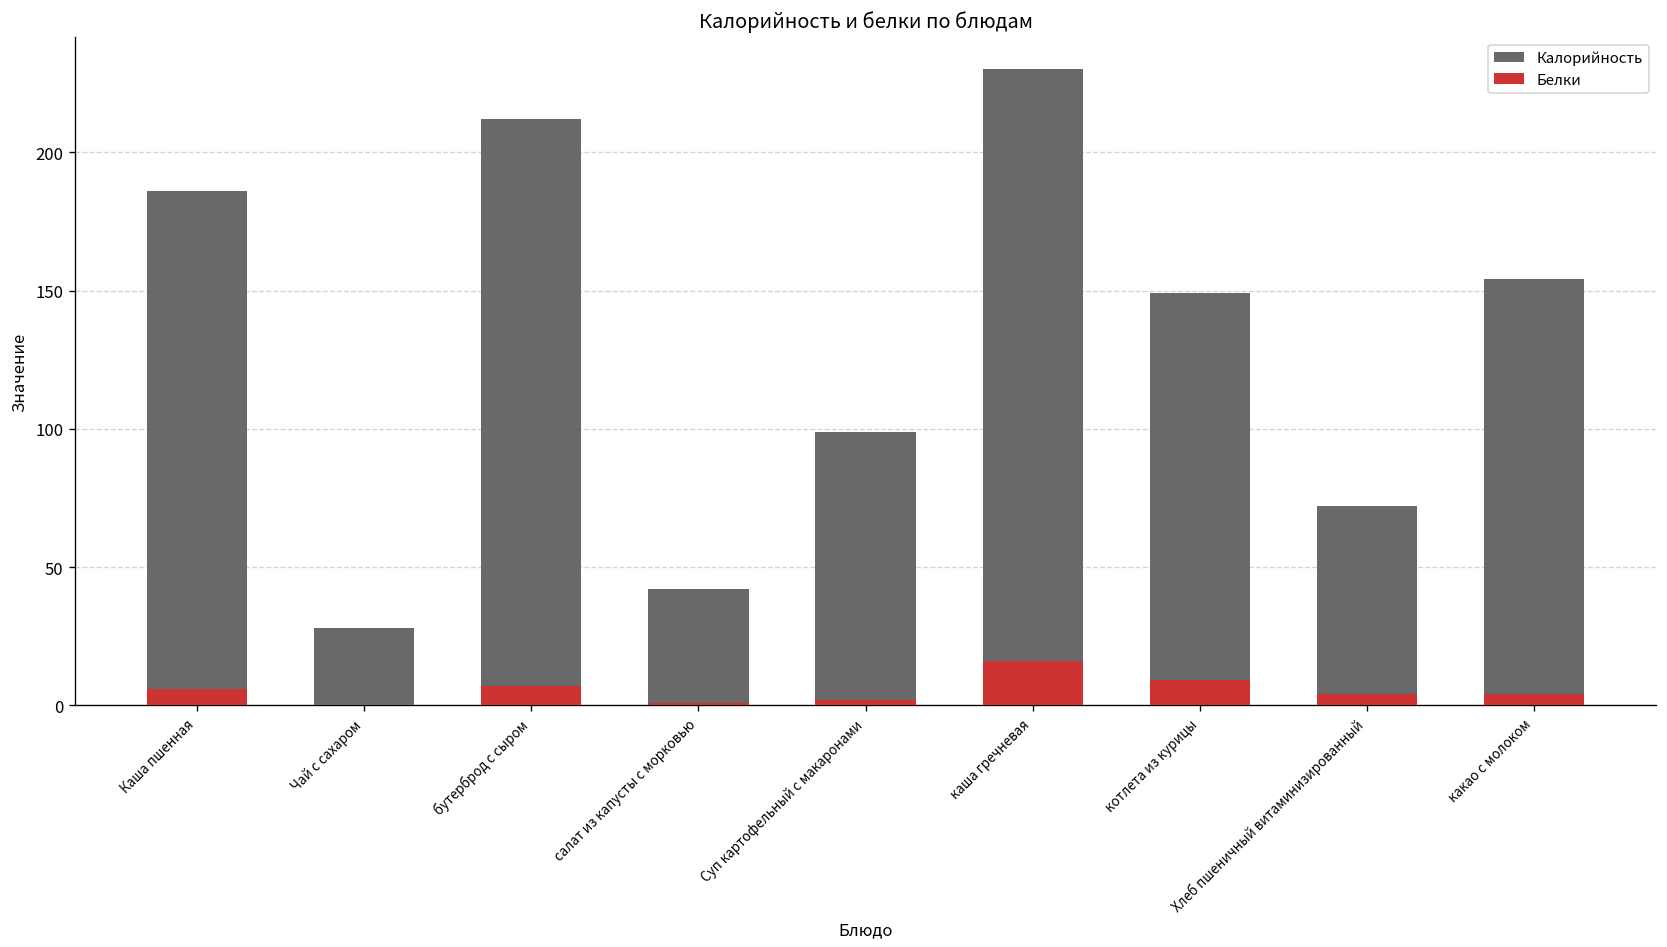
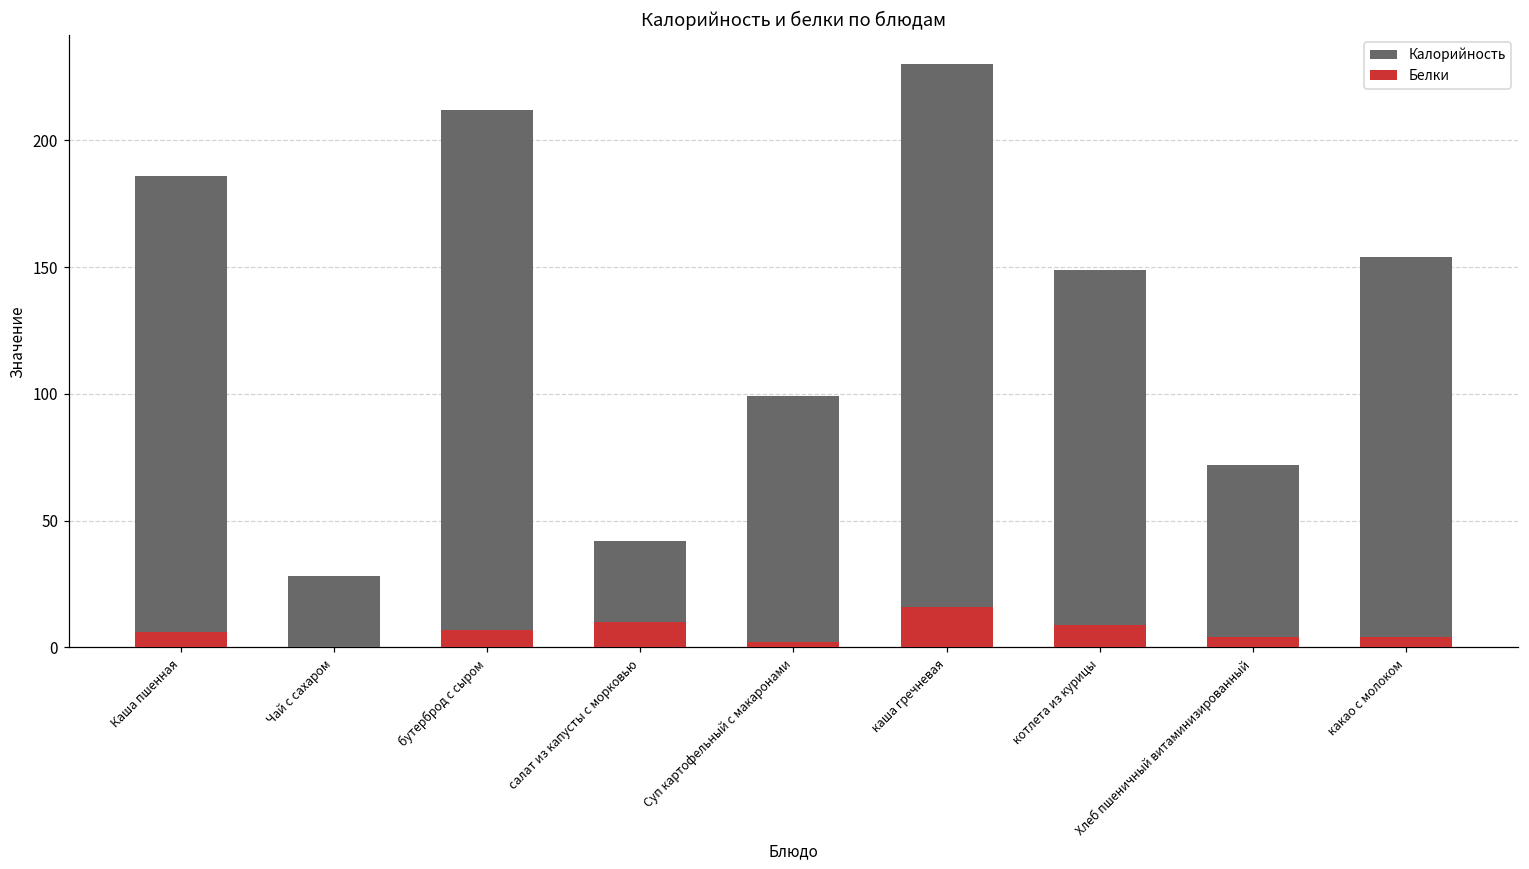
Белки, салат из капусты с морковью: 1 -> 10
